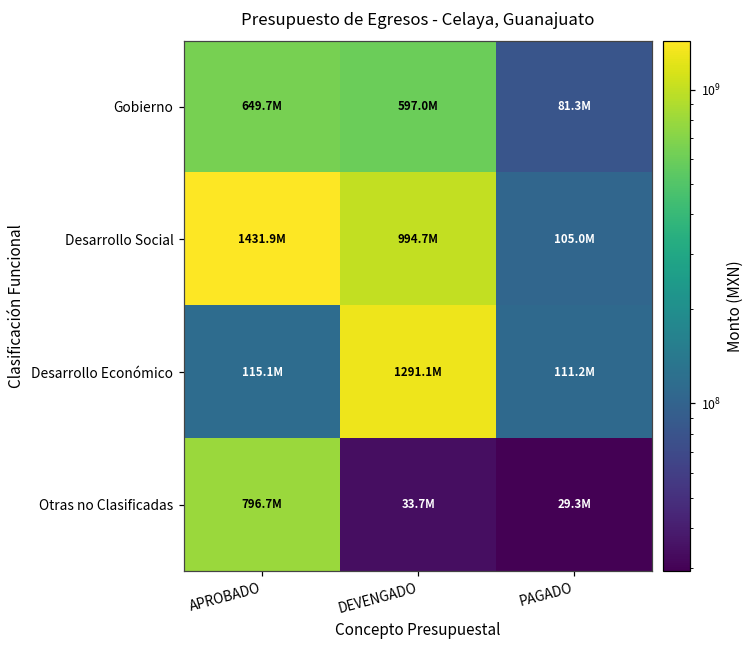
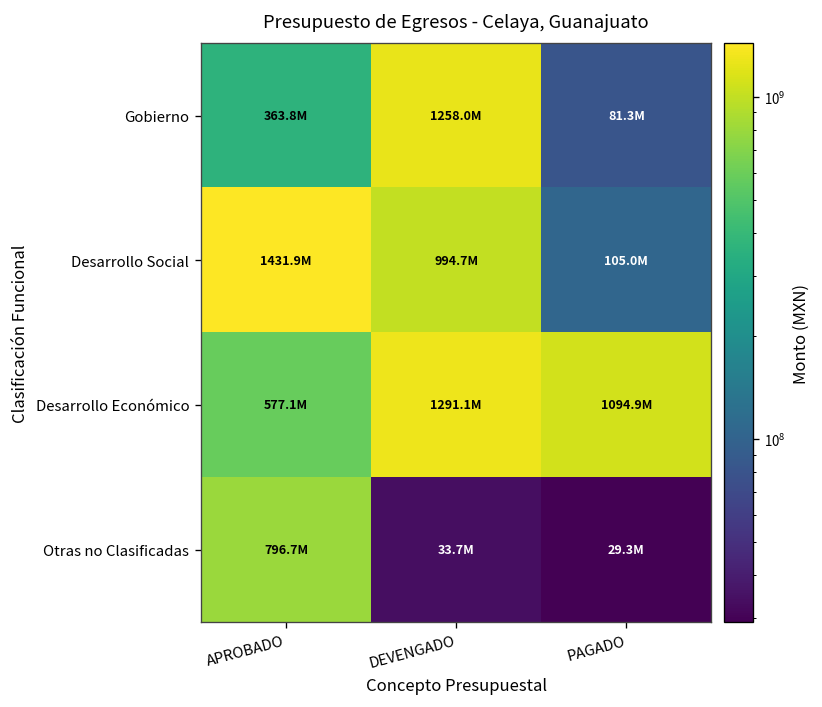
Gobierno, APROBADO: 649.7M -> 363.8M
Gobierno, DEVENGADO: 597.0M -> 1258.0M
Desarrollo Económico, APROBADO: 115.1M -> 577.1M
Desarrollo Económico, PAGADO: 111.2M -> 1094.9M
